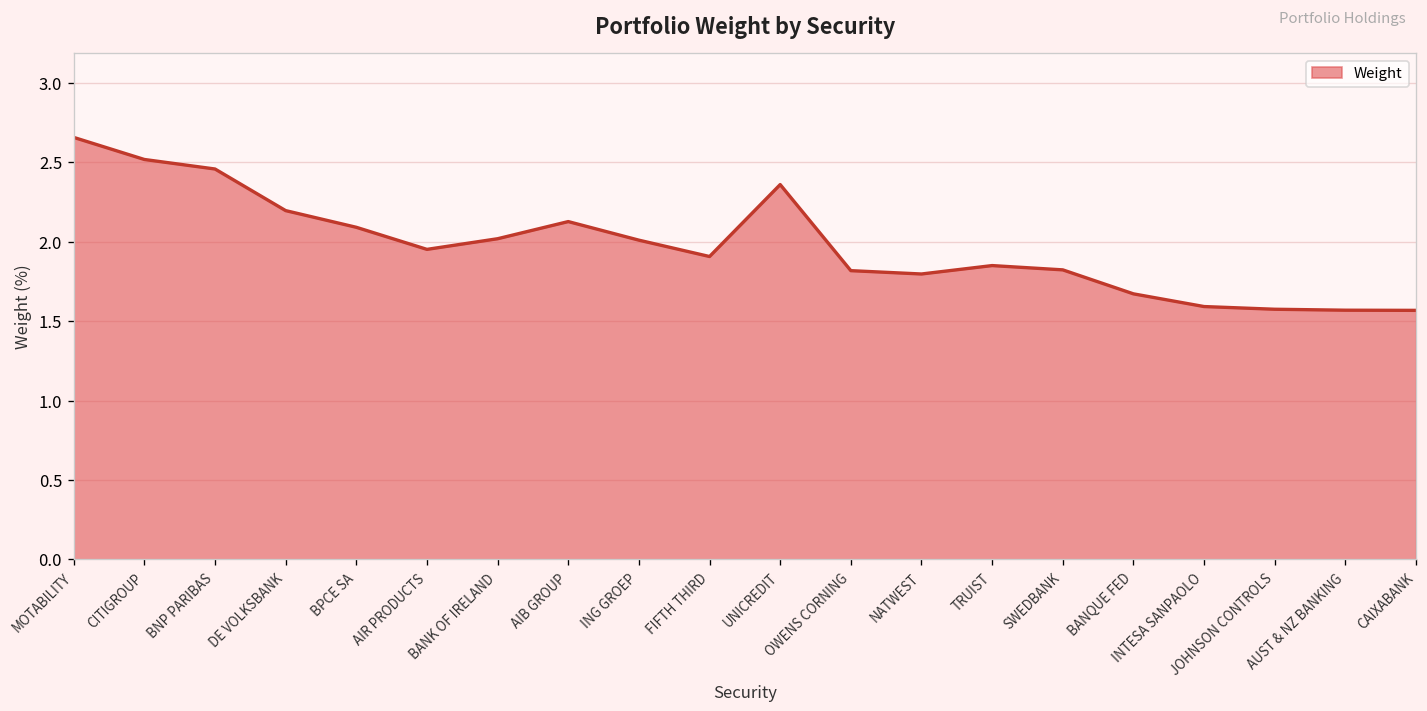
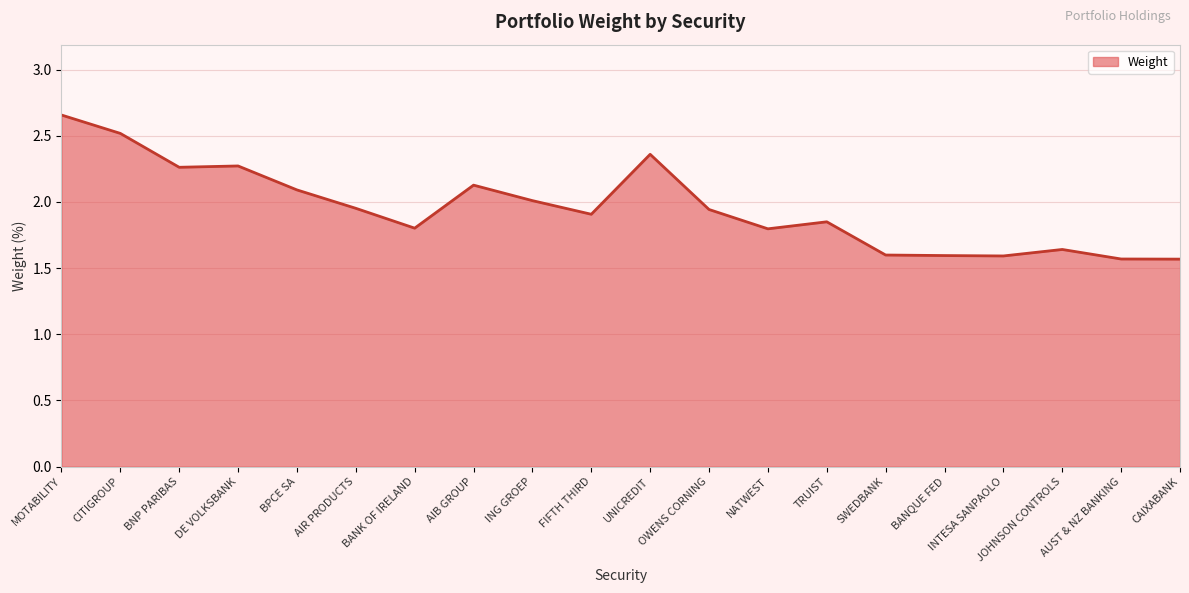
BNP PARIBAS: 2.46 -> 2.26
DE VOLKSBANK: 2.20 -> 2.27
BANK OF IRELAND: 2.02 -> 1.80
OWENS CORNING: 1.82 -> 1.94
SWEDBANK: 1.82 -> 1.60
BANQUE FED: 1.67 -> 1.60
JOHNSON CONTROLS: 1.58 -> 1.64
